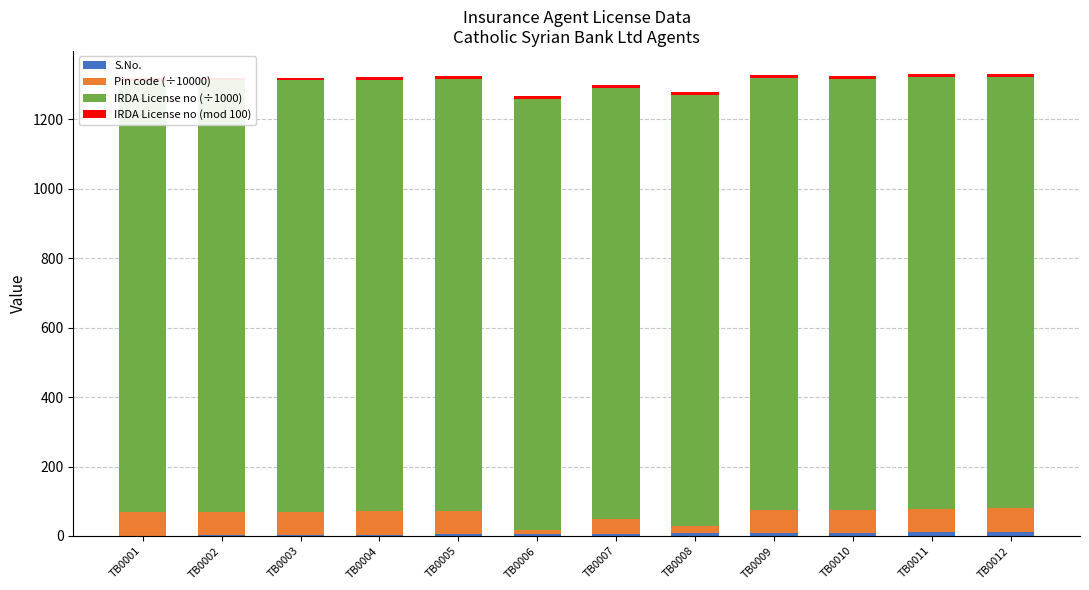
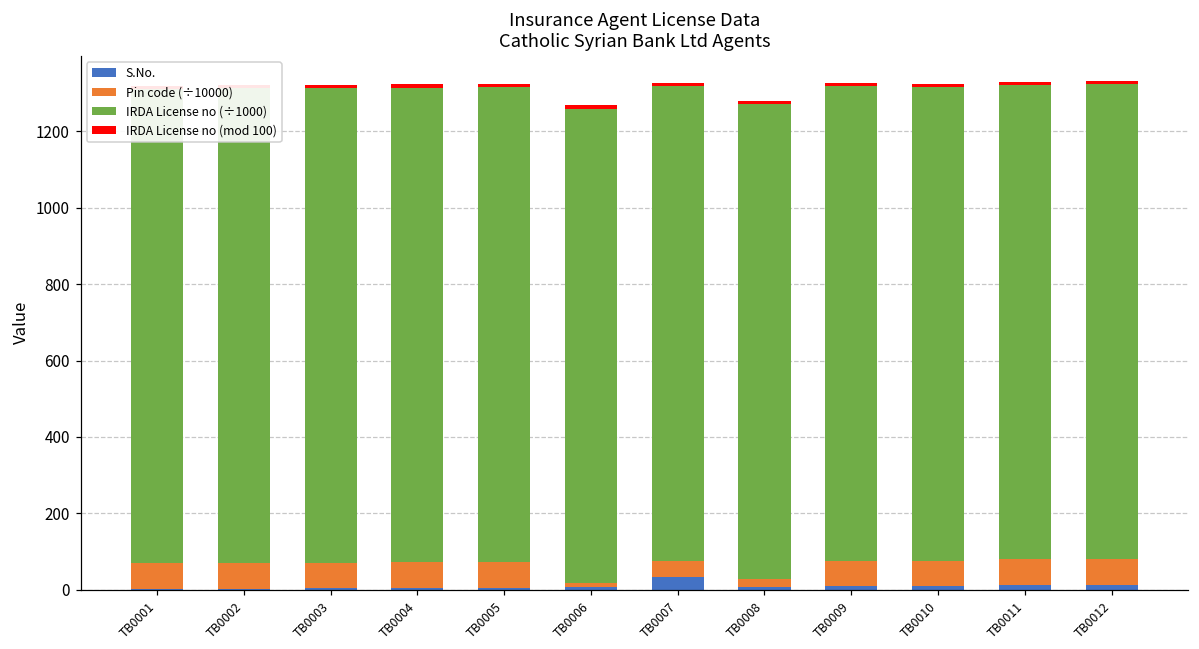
S.No., TB0007: 10 -> 30
